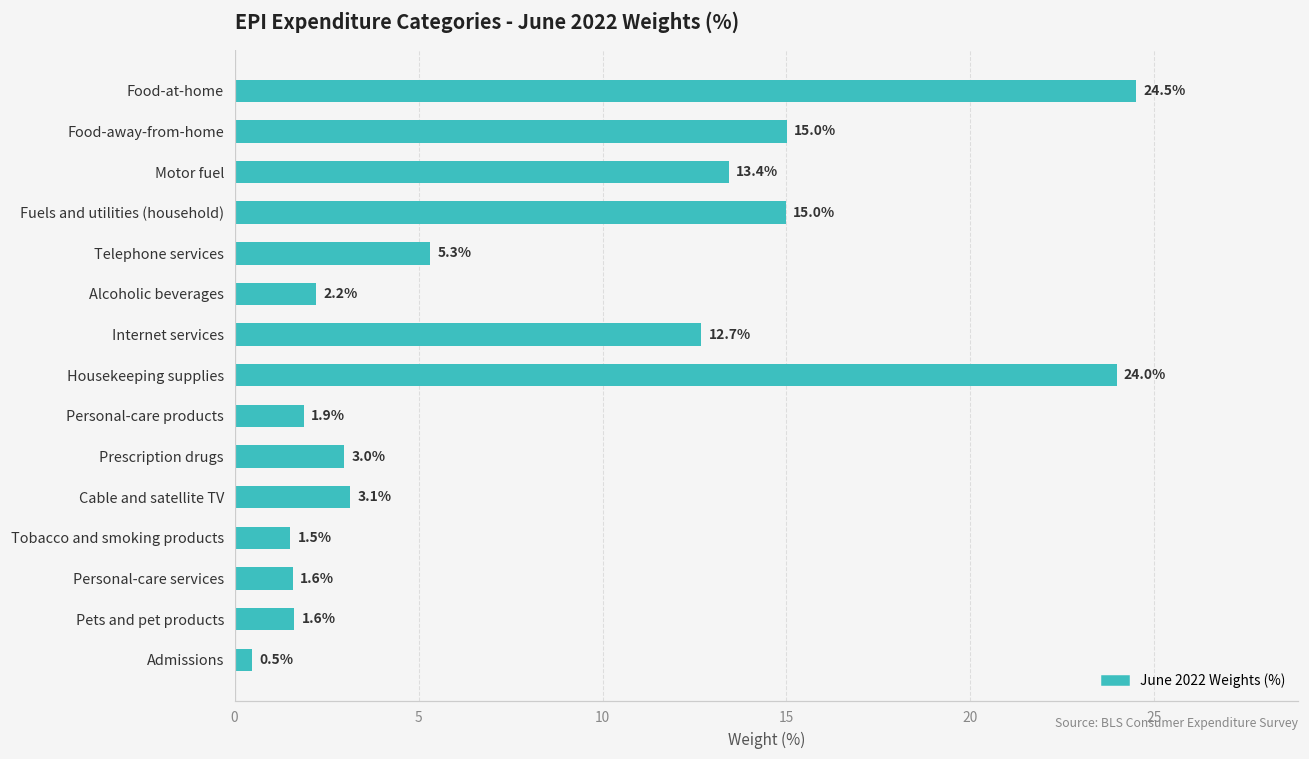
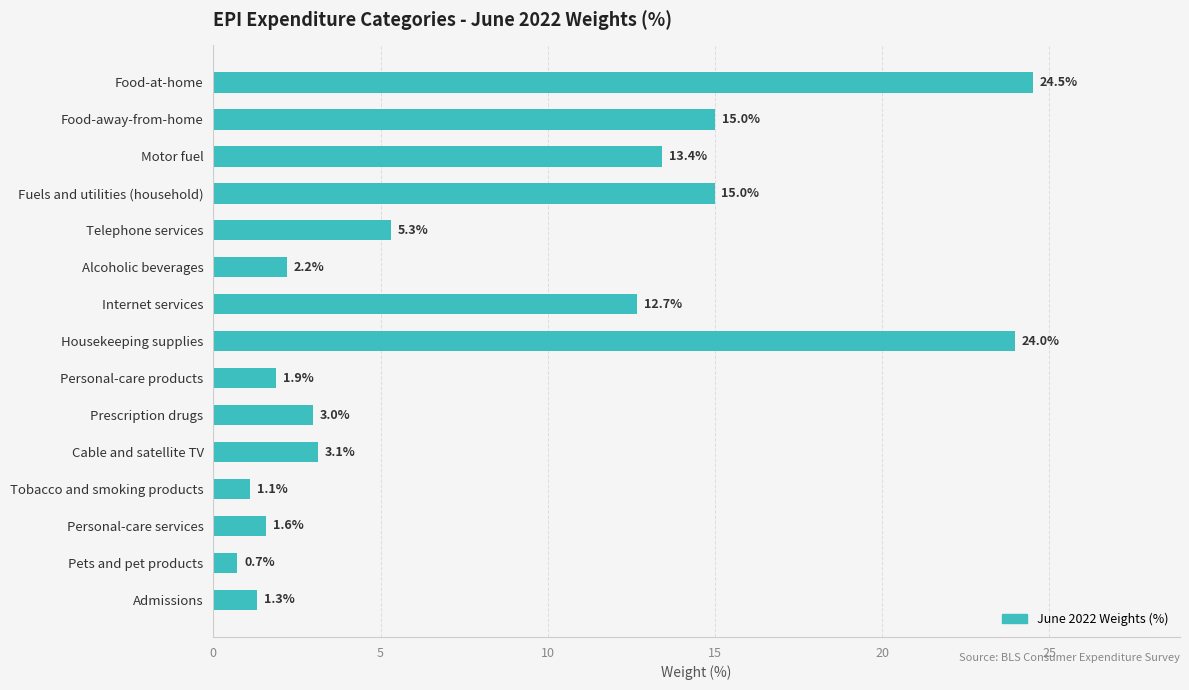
Tobacco and smoking products: 1.5% -> 1.1%
Pets and pet products: 1.6% -> 0.7%
Admissions: 0.5% -> 1.3%
